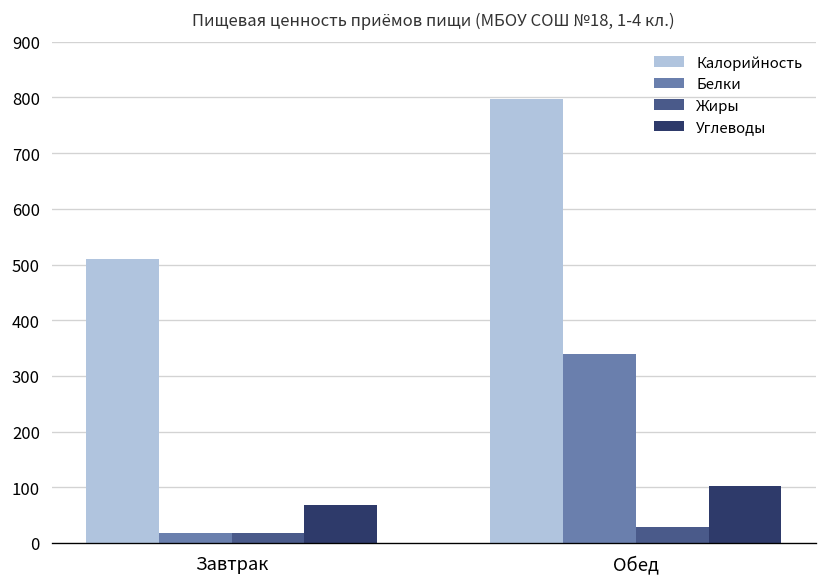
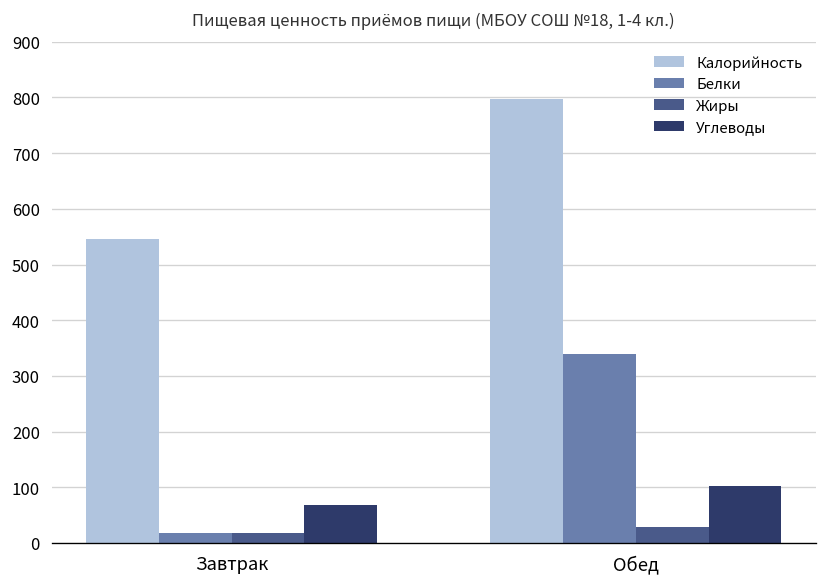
Калорийность, Завтрак: 510 -> 550
